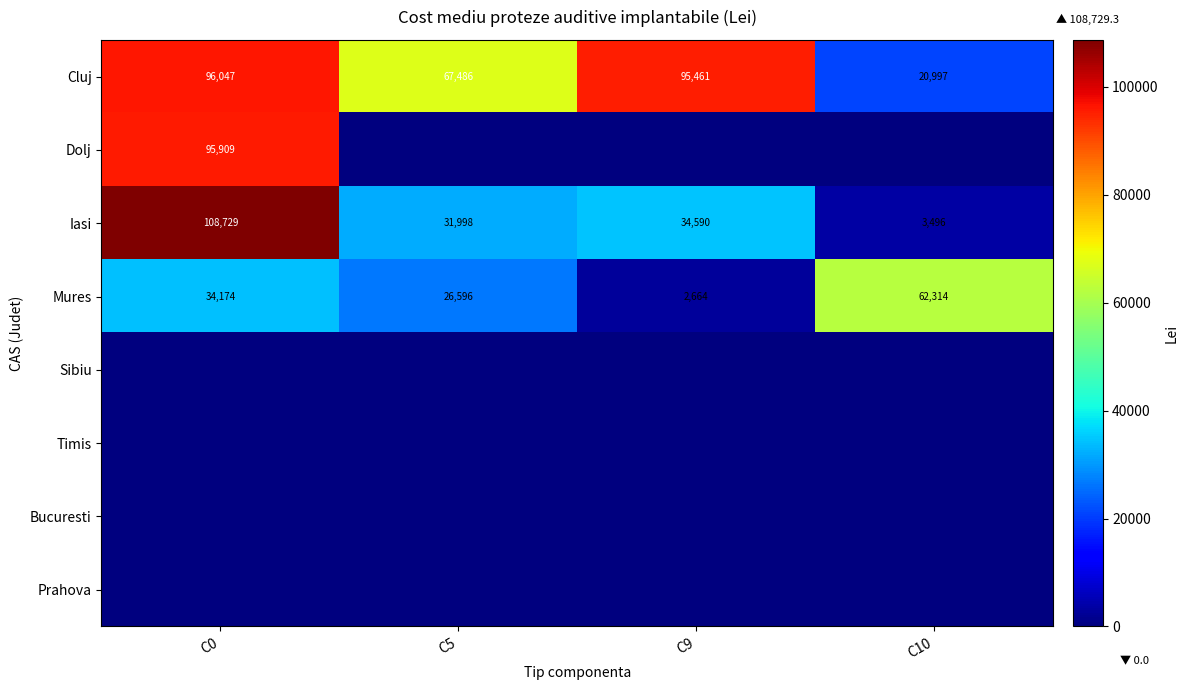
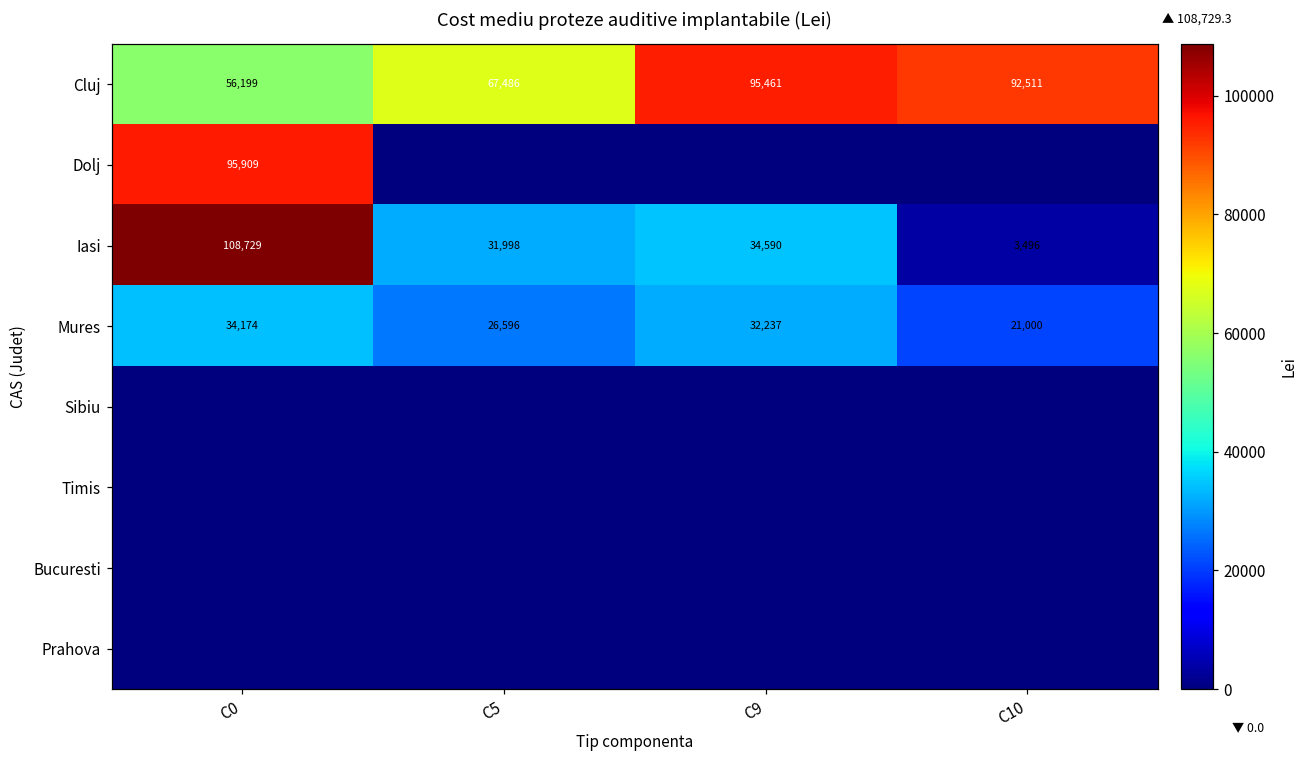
Cluj, C0: 96,047 -> 56,199
Cluj, C10: 20,997 -> 92,511
Mures, C9: 2,664 -> 32,237
Mures, C10: 62,314 -> 21,000
